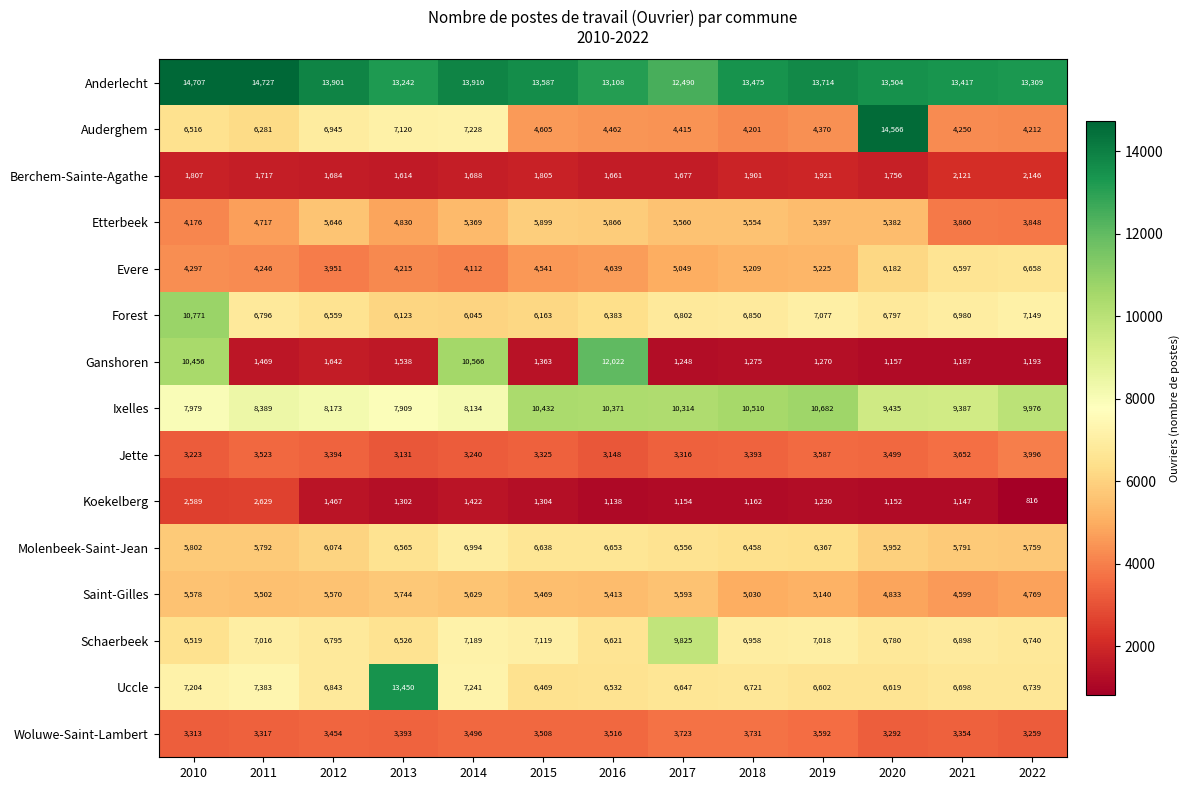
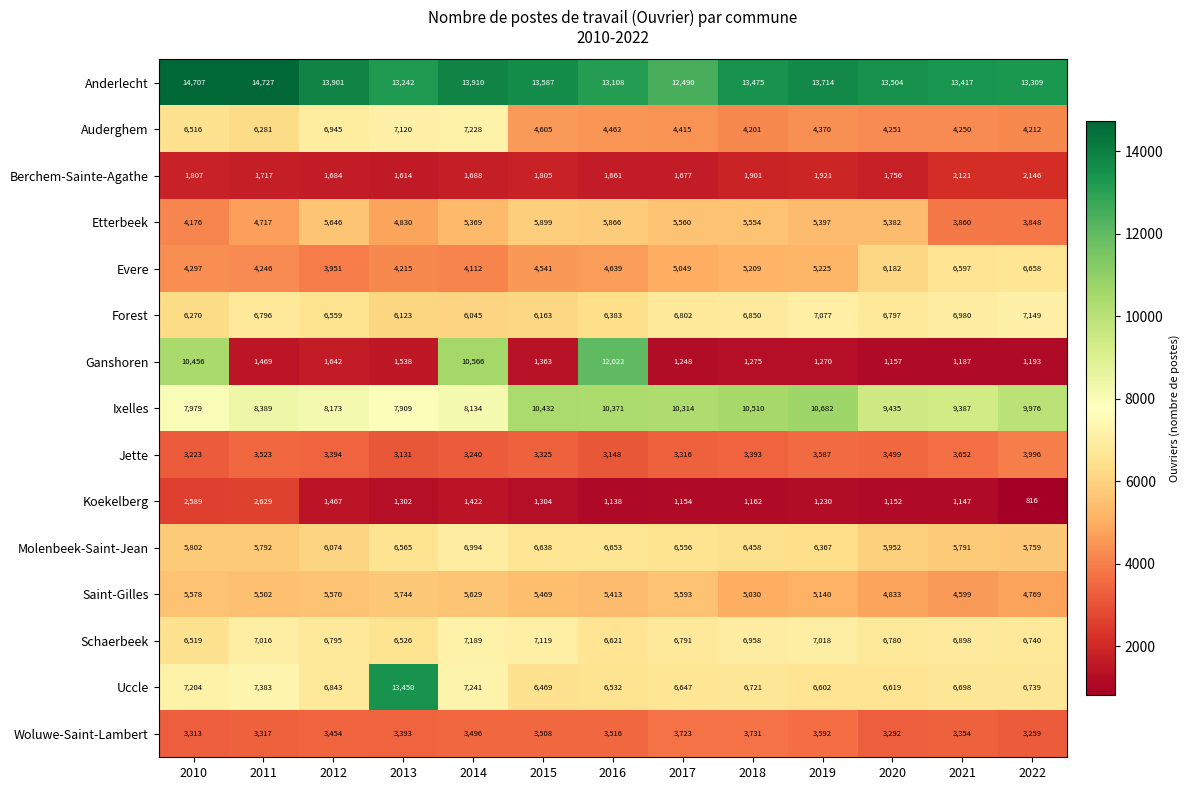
Auderghem, 2020: 14,566 -> 4,251
Forest, 2010: 10,771 -> 6,270
Schaerbeek, 2017: 9,825 -> 6,791
